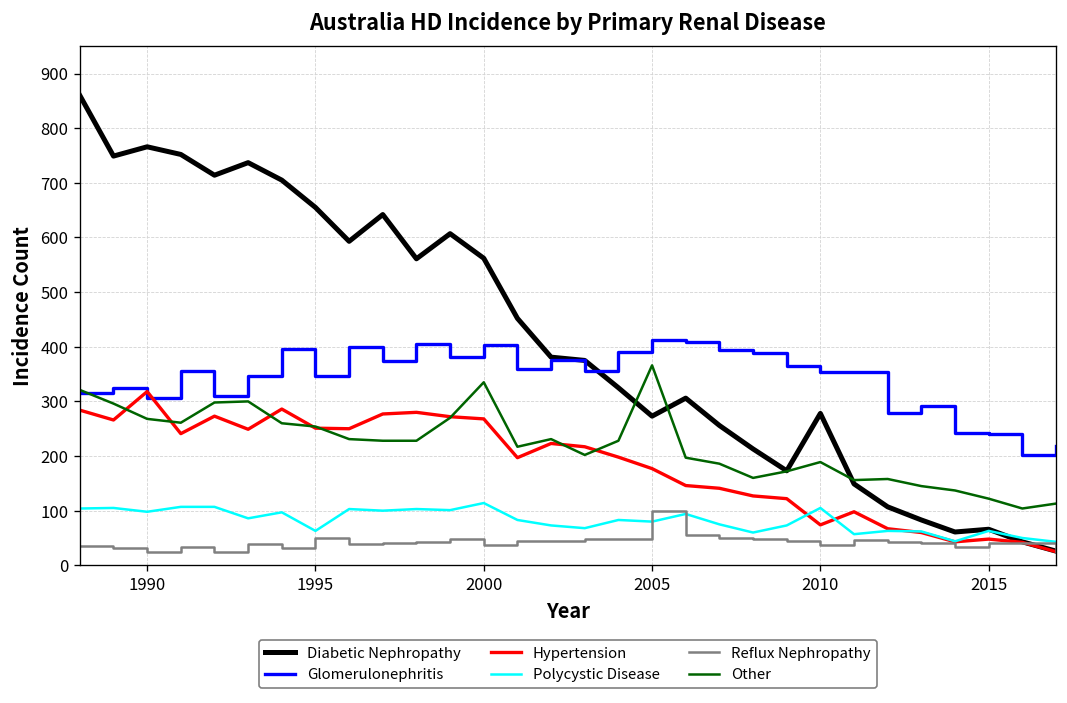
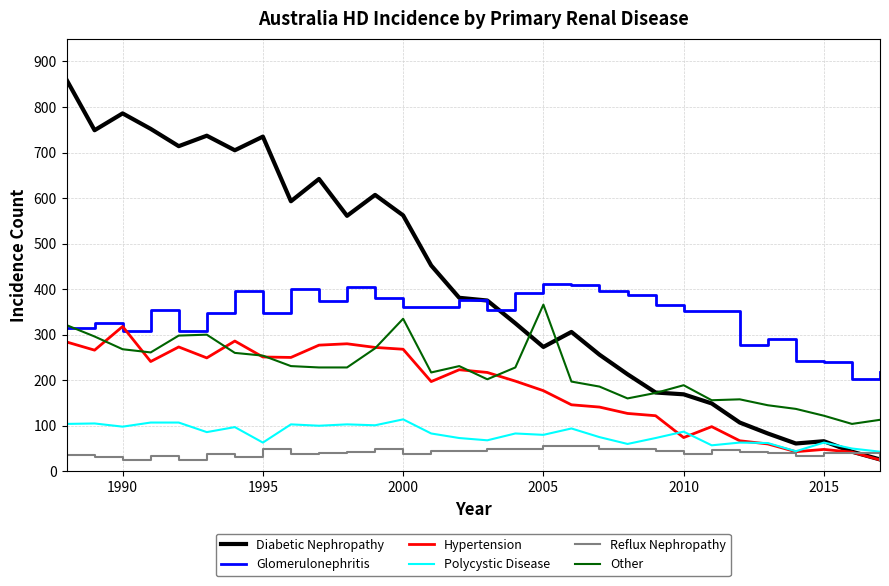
Diabetic Nephropathy, 1990: 770 -> 790
Diabetic Nephropathy, 1995: 660 -> 740
Glomerulonephritis, 2000: 400 -> 360
Reflux Nephropathy, 2005: 100 -> 60
Diabetic Nephropathy, 2010: 280 -> 170
Polycystic Disease, 2010: 110 -> 90
